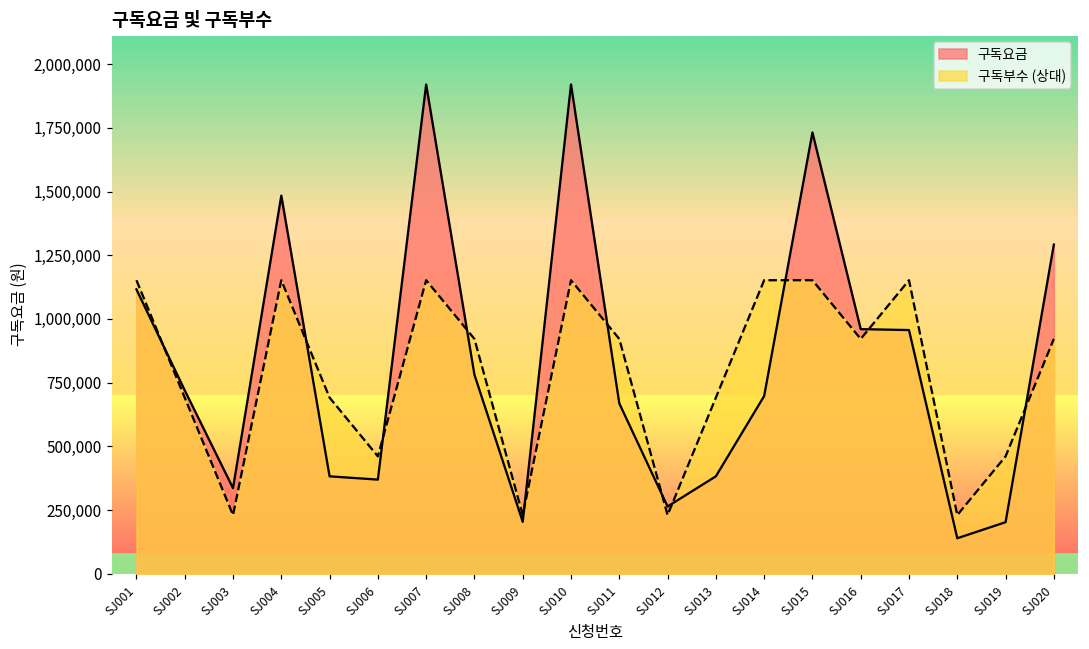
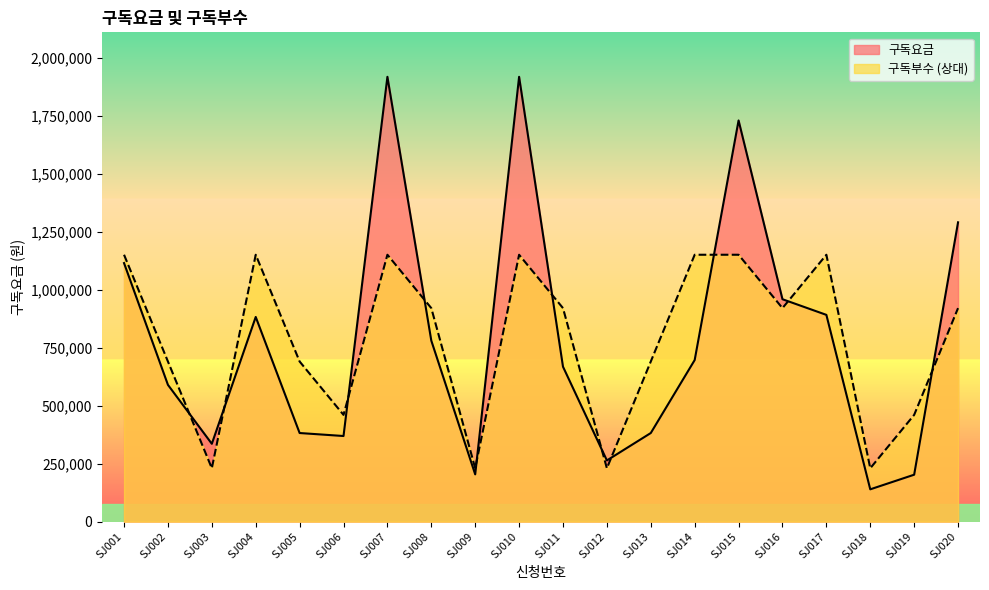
구독요금, SJ002: 720,000 -> 590,000
구독요금, SJ004: 1,480,000 -> 880,000
구독요금, SJ017: 960,000 -> 890,000
